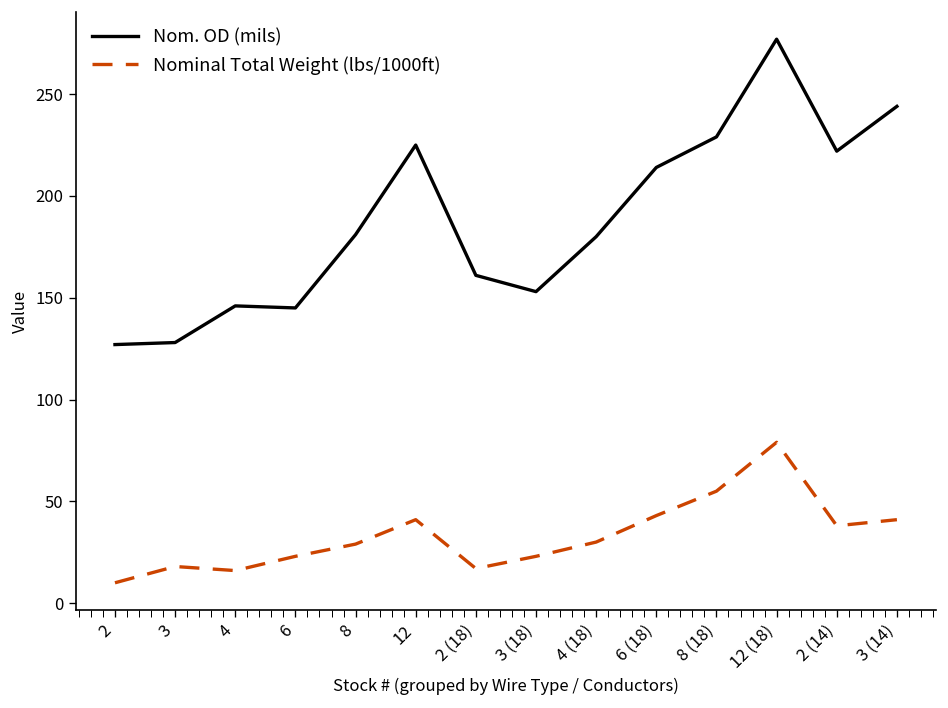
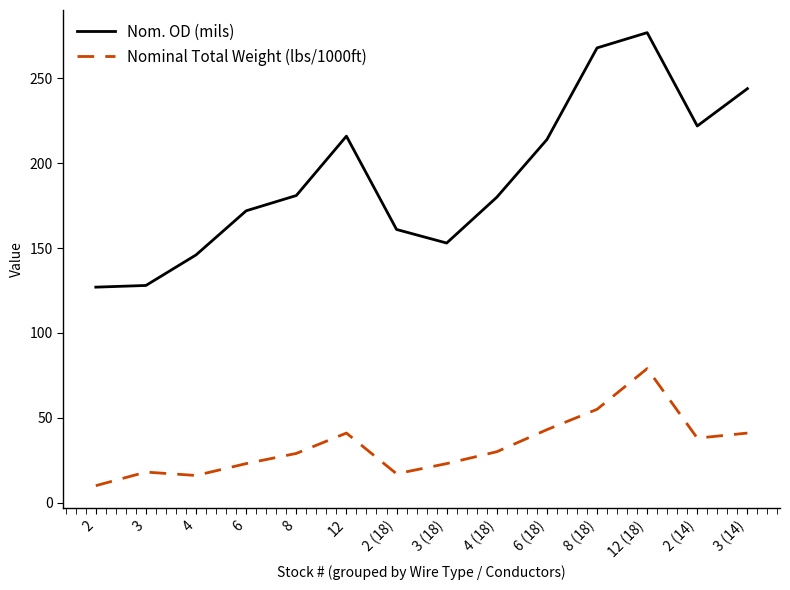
Nom. OD (mils), 6: 145 -> 172
Nom. OD (mils), 12: 225 -> 216
Nom. OD (mils), 8 (18): 229 -> 268
